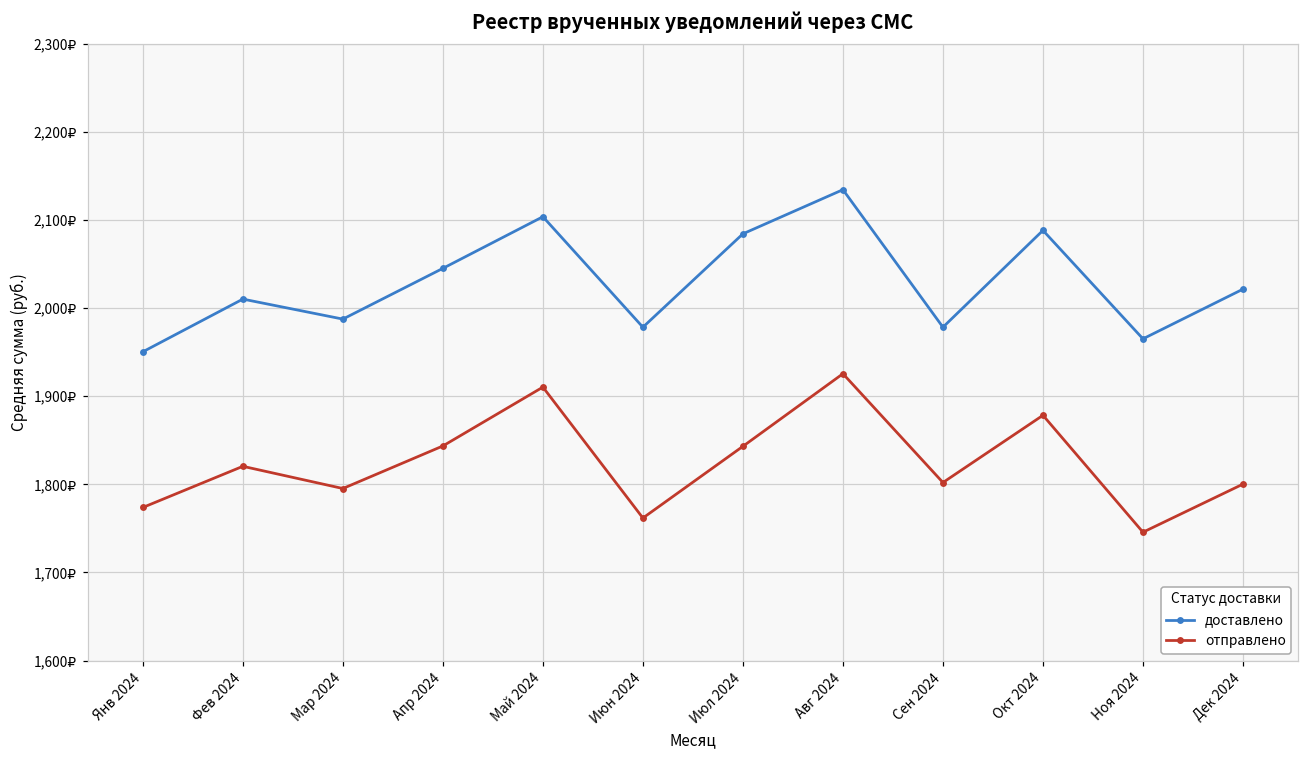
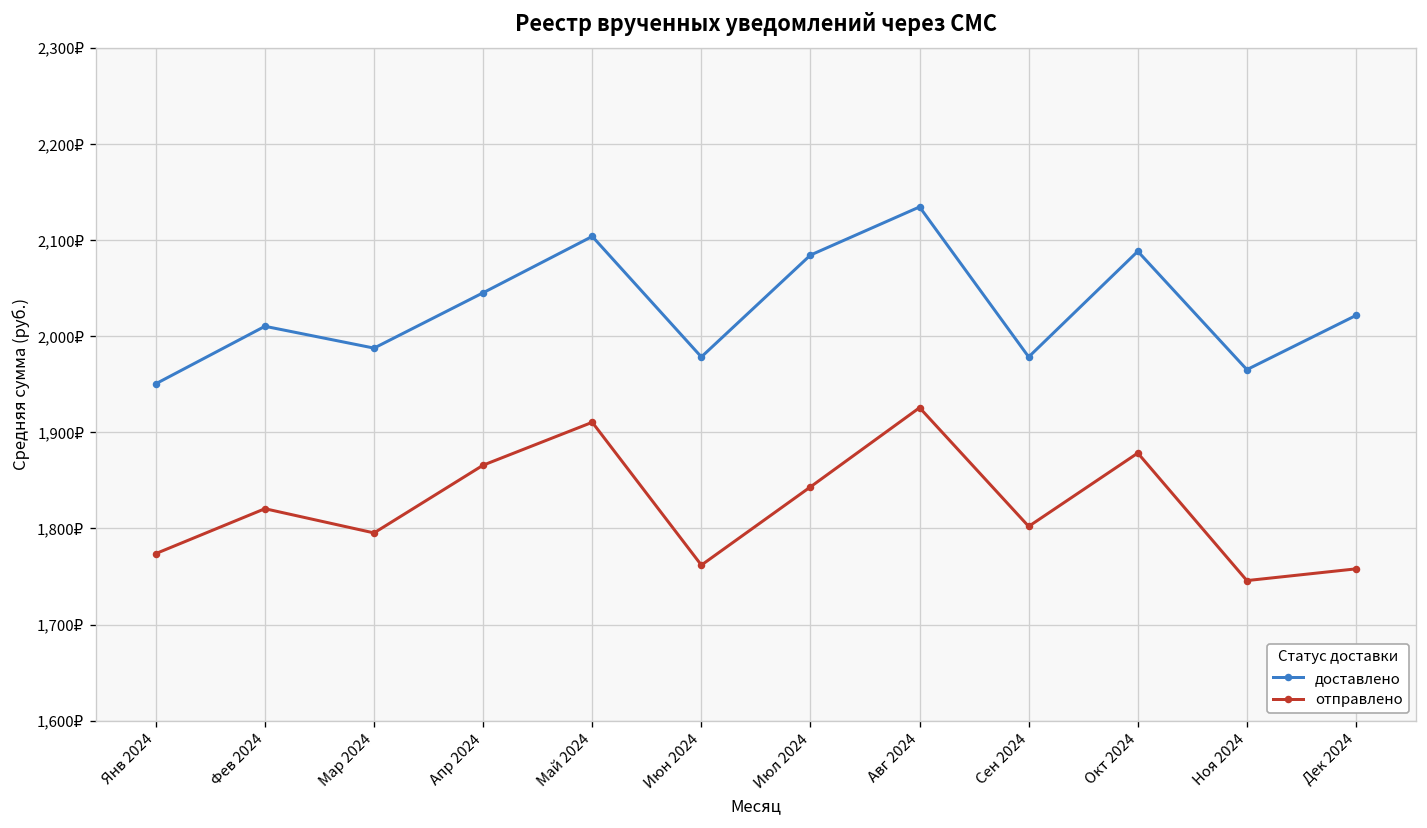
отправлено, Апр 2024: 1,840₽ -> 1,870₽
отправлено, Дек 2024: 1,800₽ -> 1,760₽
